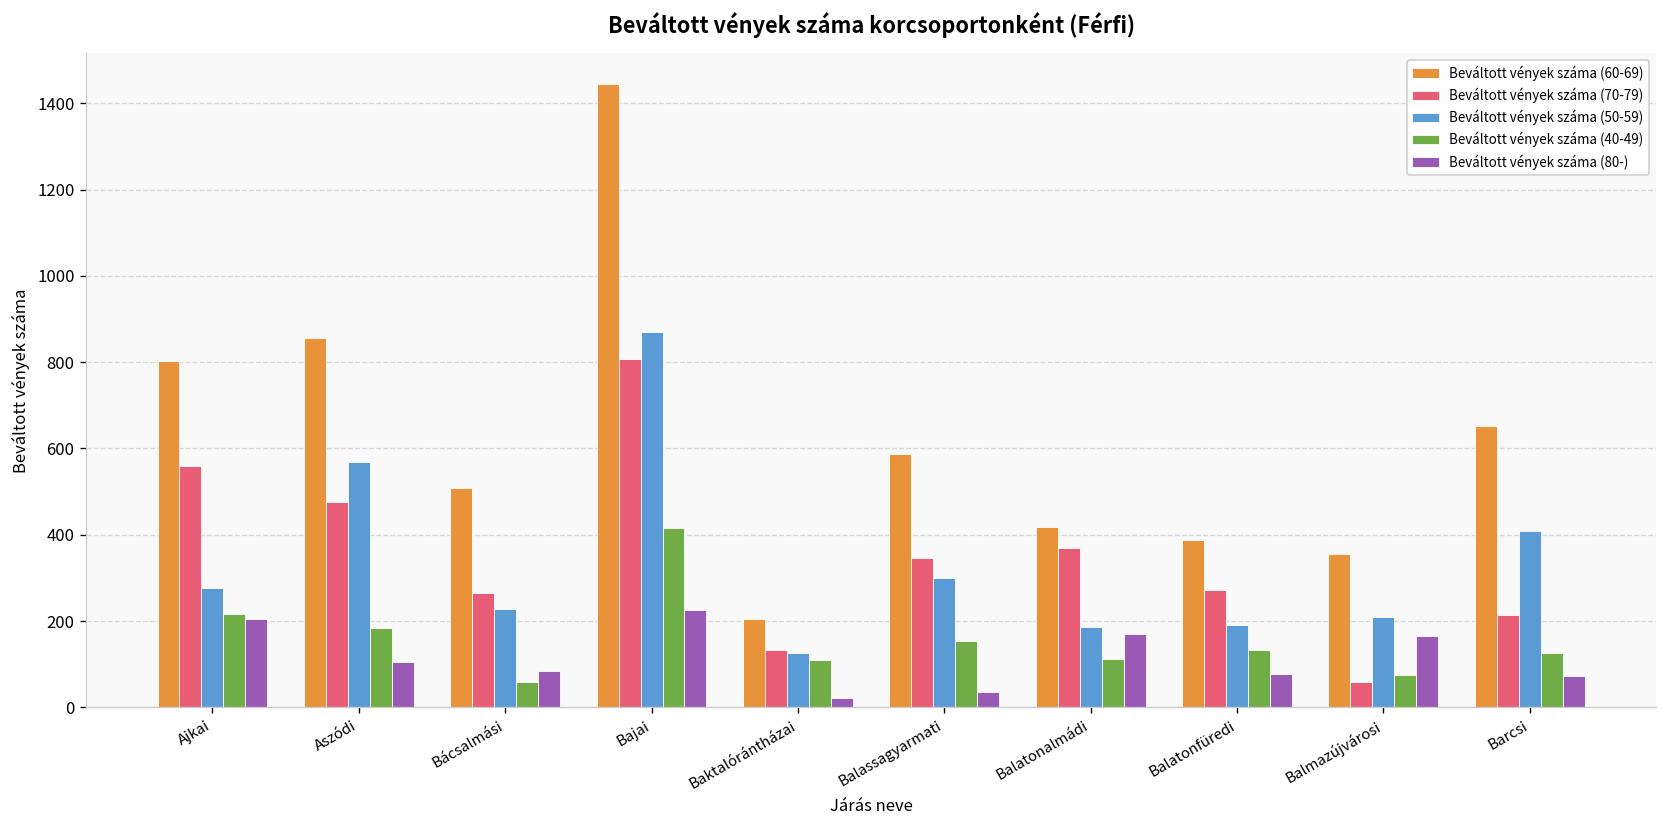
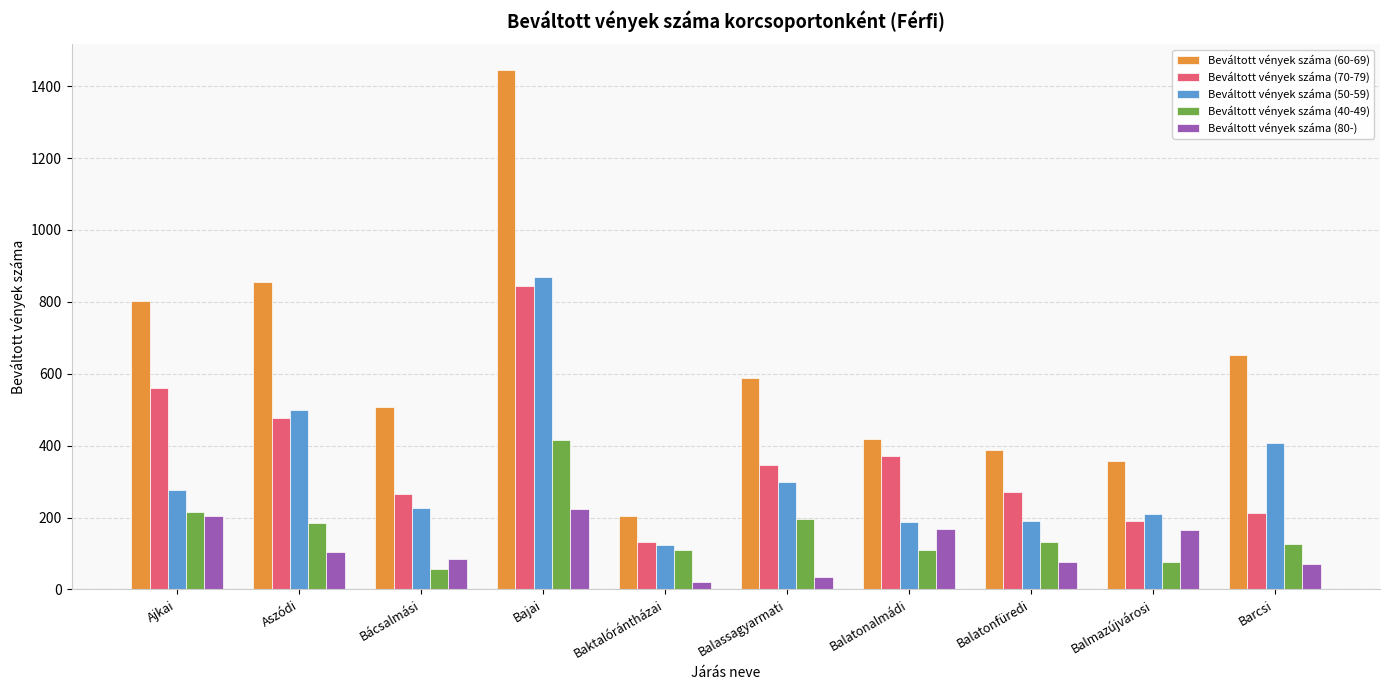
Beváltott vények száma (50-59), Aszódi: 570 -> 500
Beváltott vények száma (70-79), Bajai: 810 -> 840
Beváltott vények száma (40-49), Balassagyarmati: 150 -> 200
Beváltott vények száma (70-79), Balmazújvárosi: 60 -> 190
